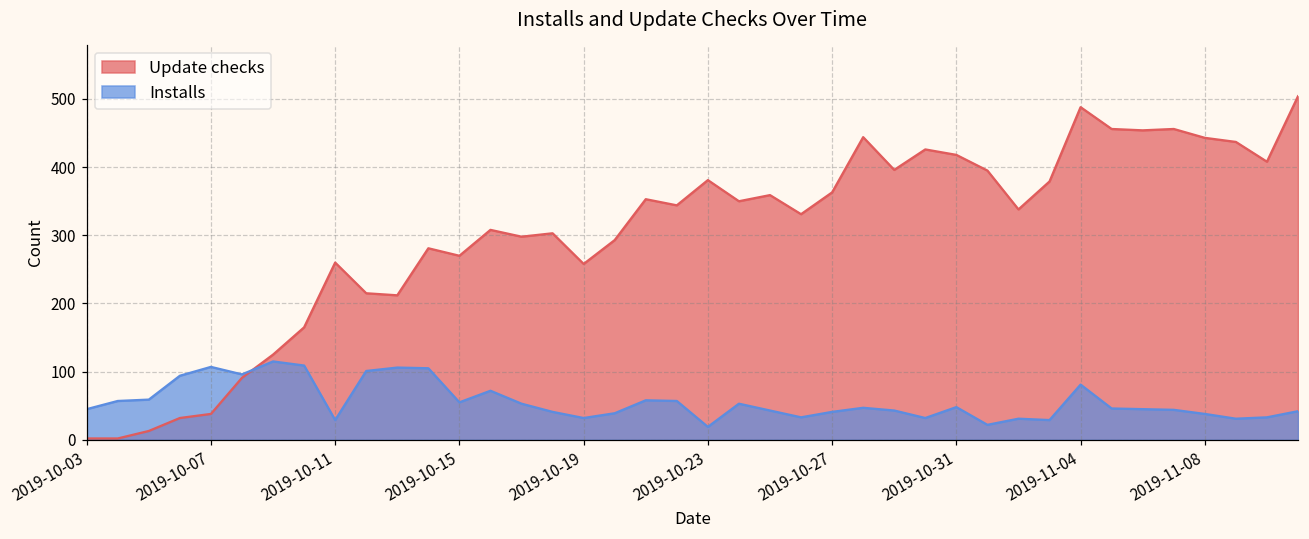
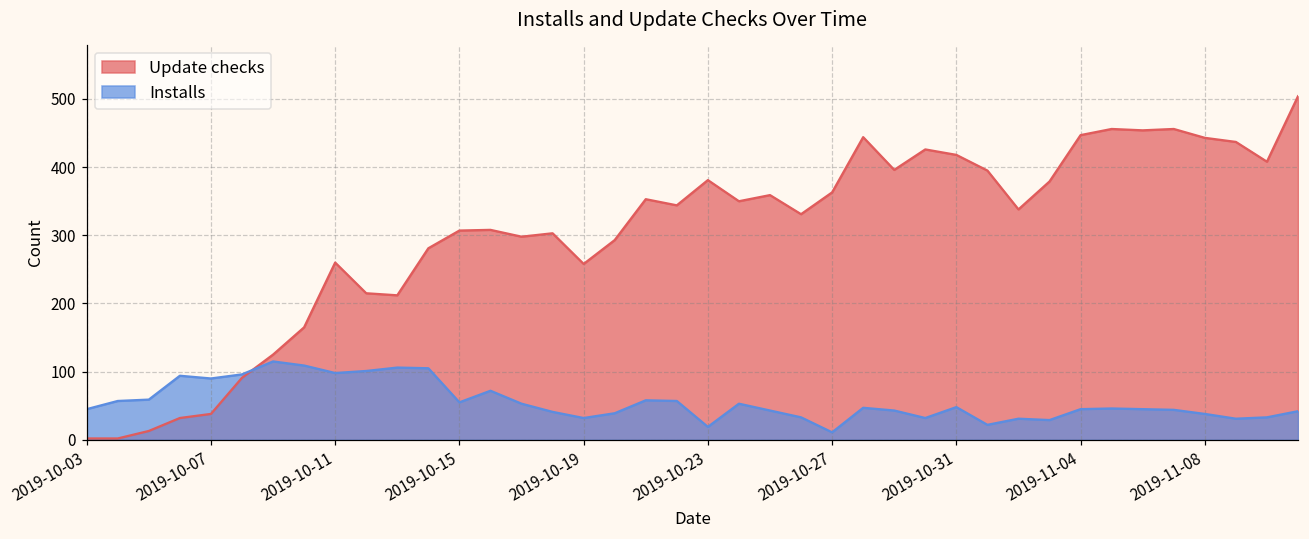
Installs, 2019-10-07: 110 -> 90
Installs, 2019-10-11: 30 -> 100
Update checks, 2019-10-15: 270 -> 310
Installs, 2019-10-27: 40 -> 10
Update checks, 2019-11-04: 490 -> 450
Installs, 2019-11-04: 80 -> 50
